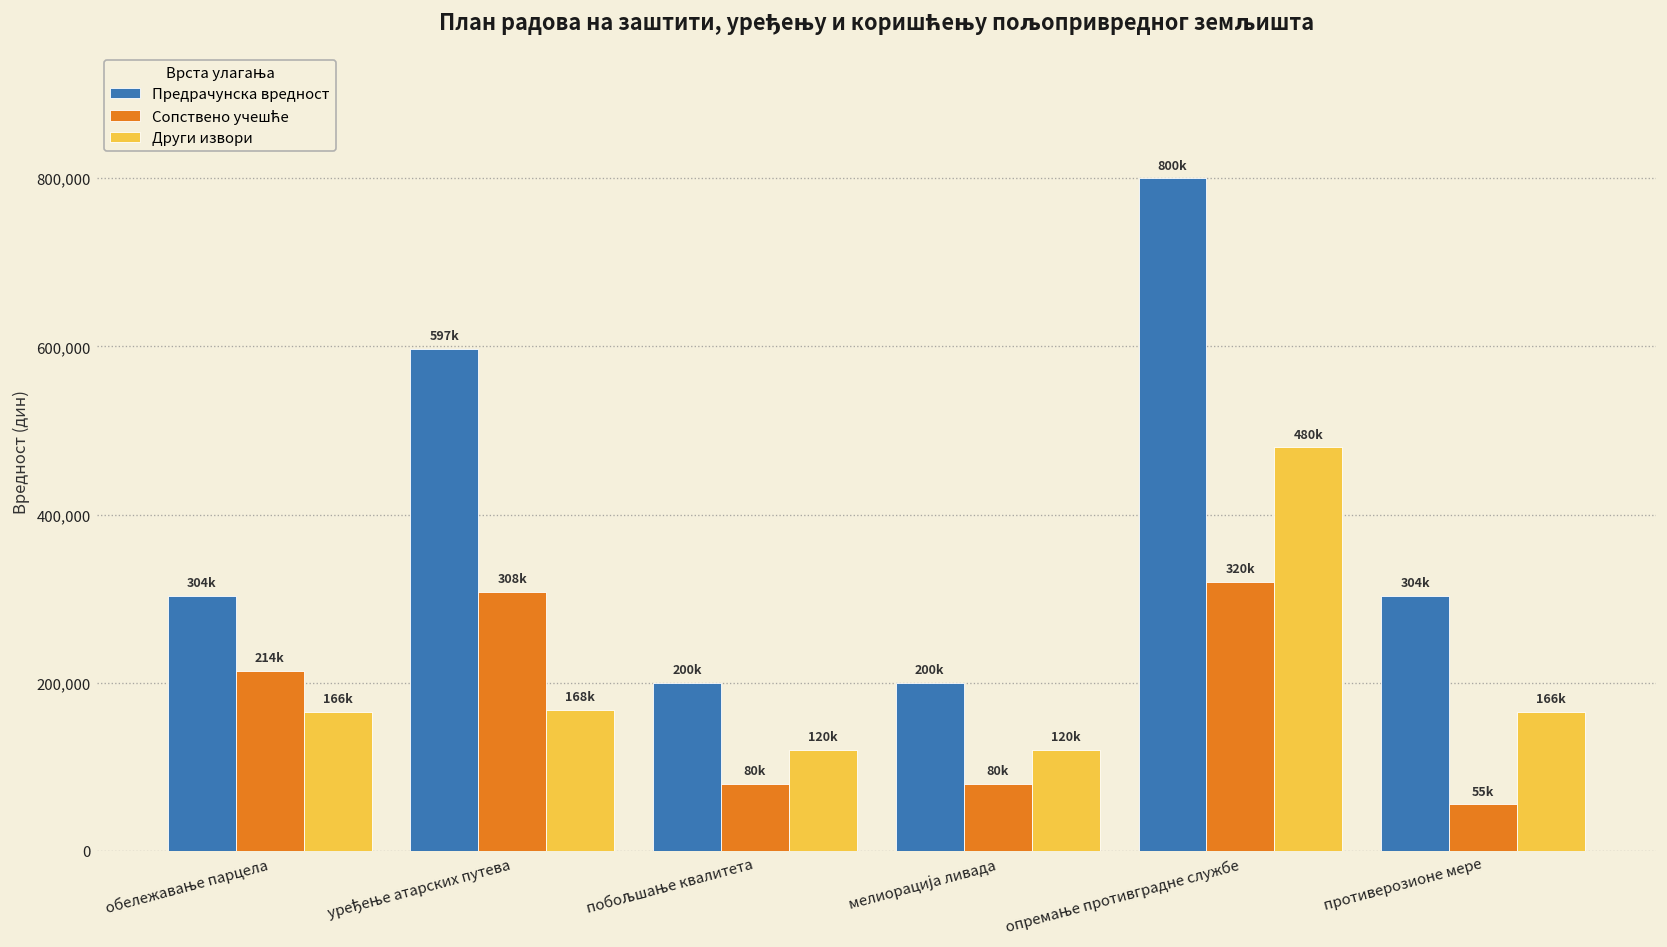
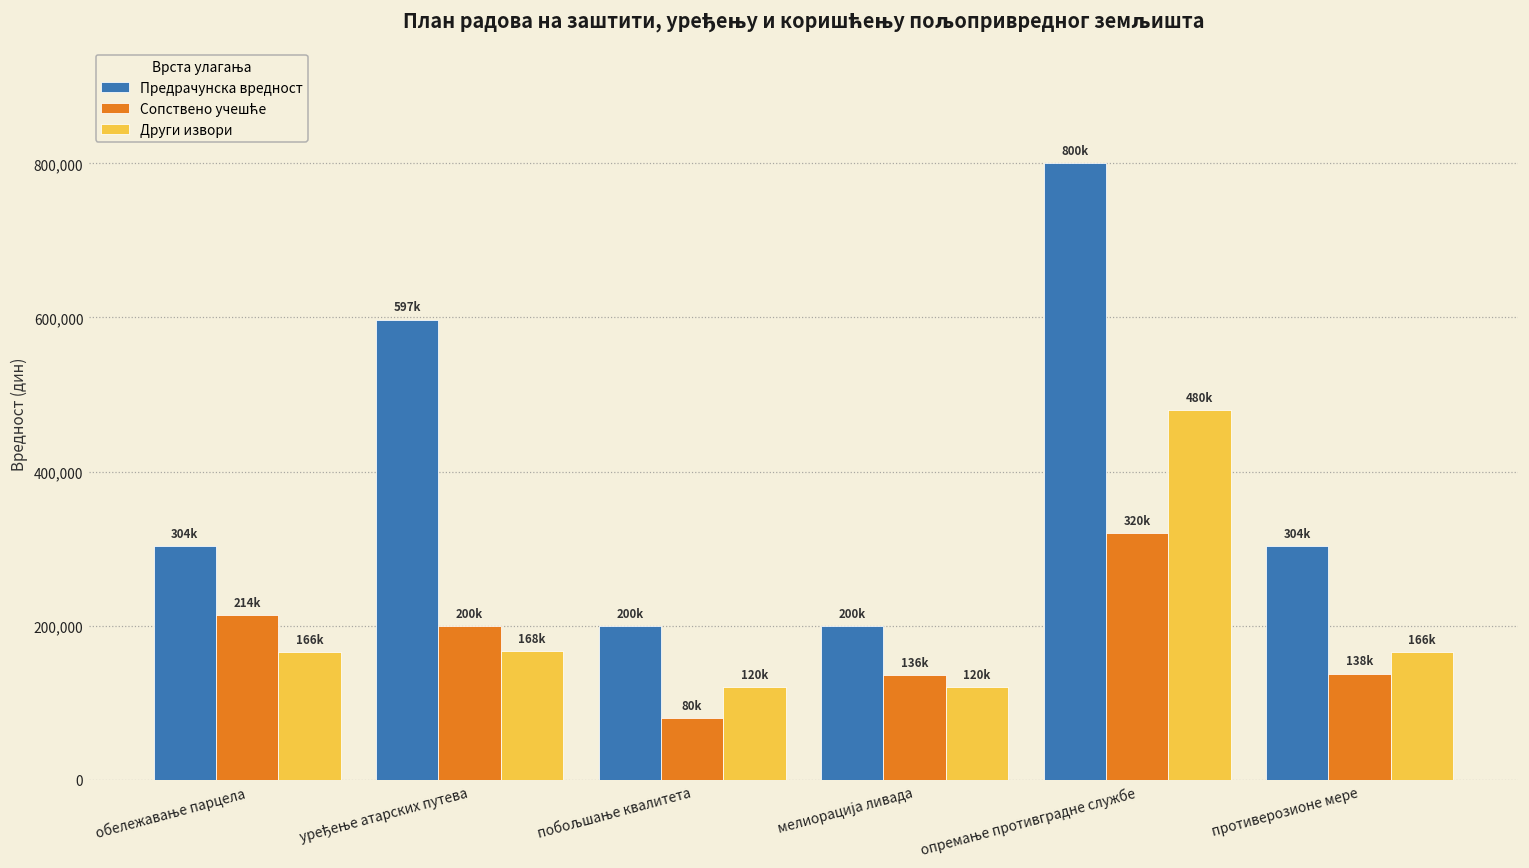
Сопствено учешће, уређење атарских путева: 308k -> 200k
Сопствено учешће, мелиорација ливада: 80k -> 136k
Сопствено учешће, противерозионе мере: 55k -> 138k
